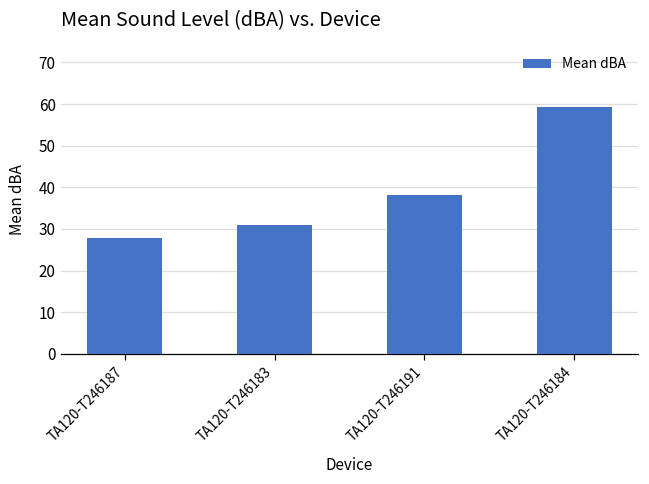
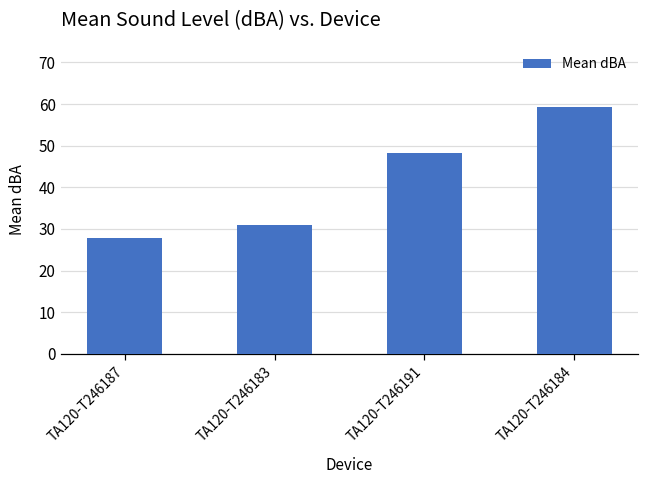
TA120-T246191: 38 -> 48
